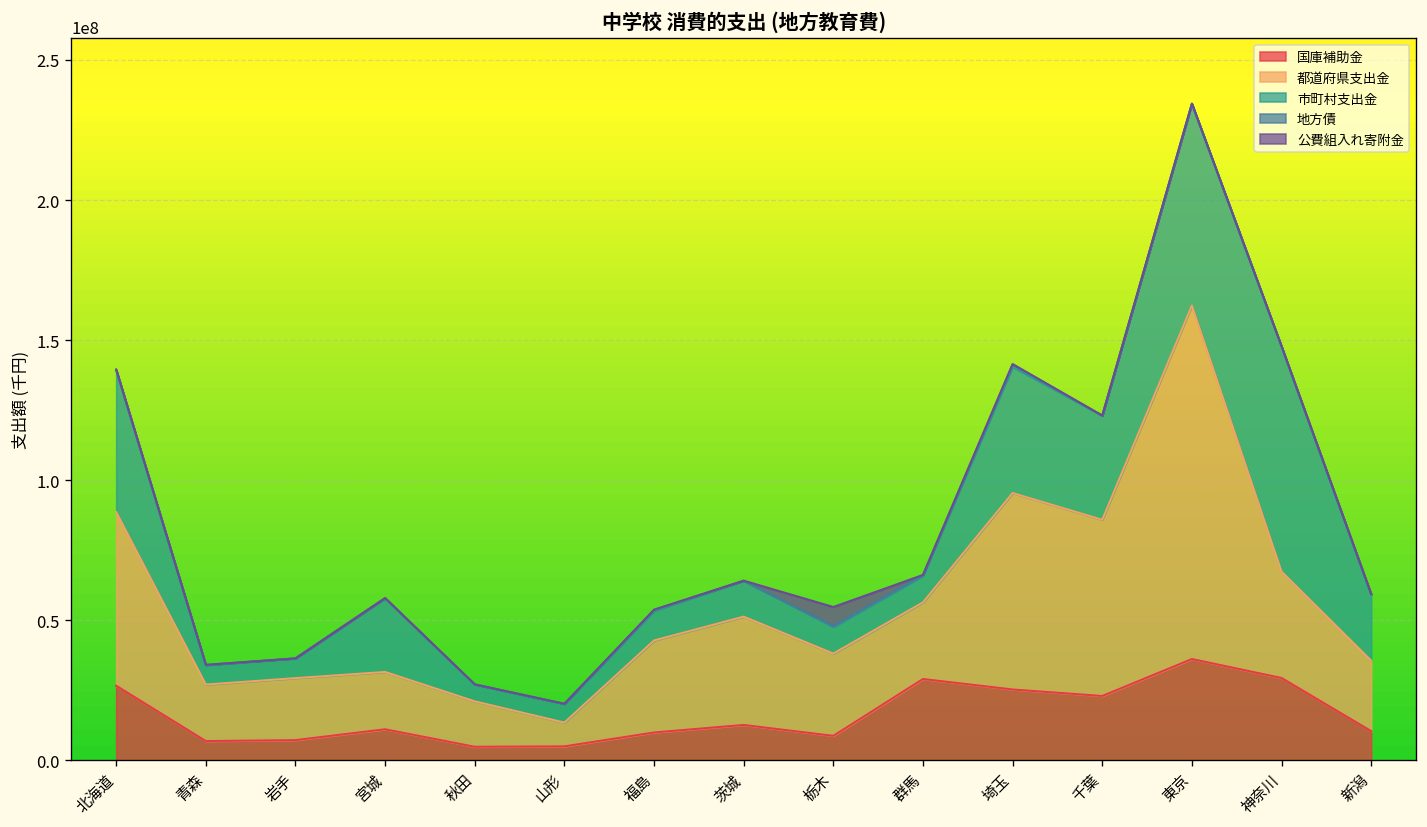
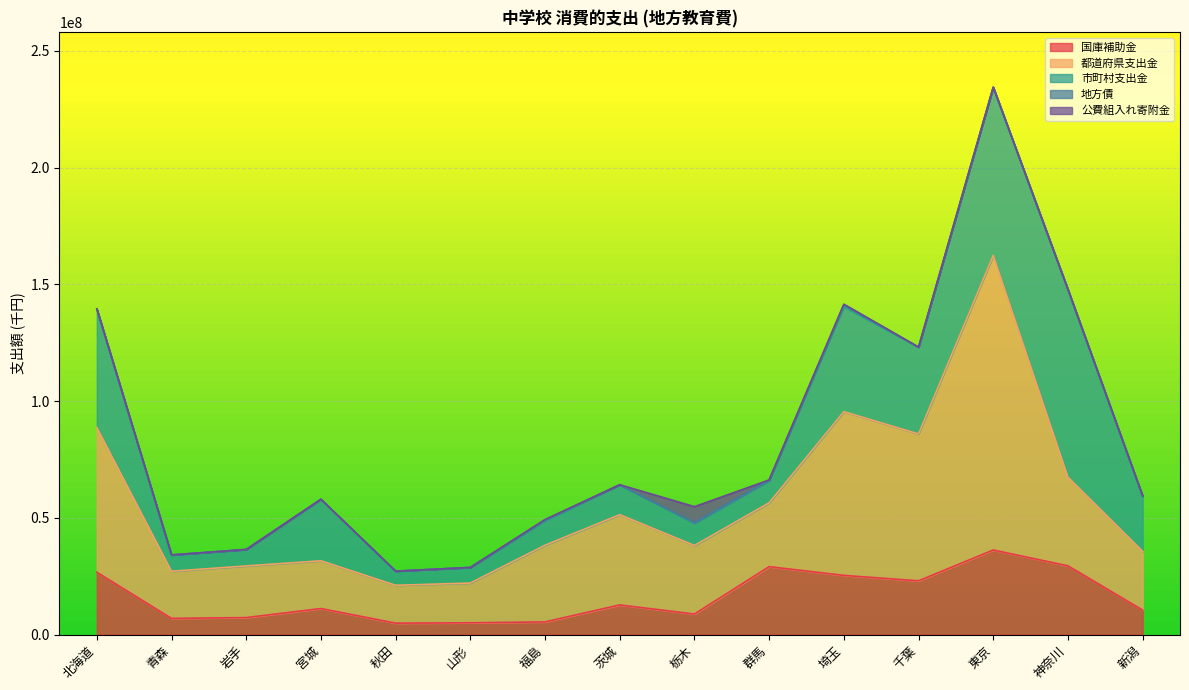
都道府県支出金, 山形: 8000000 -> 17000000
国庫補助金, 福島: 10000000 -> 5000000
